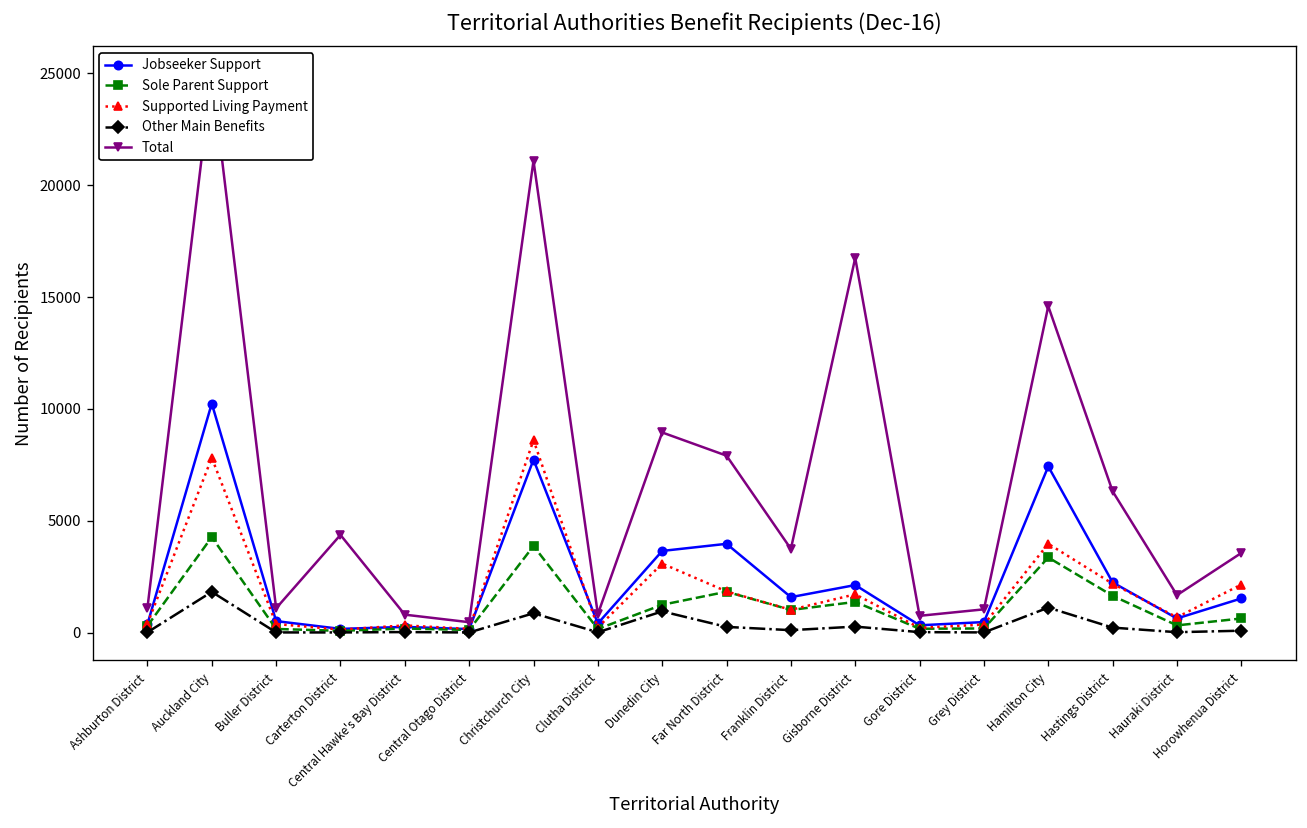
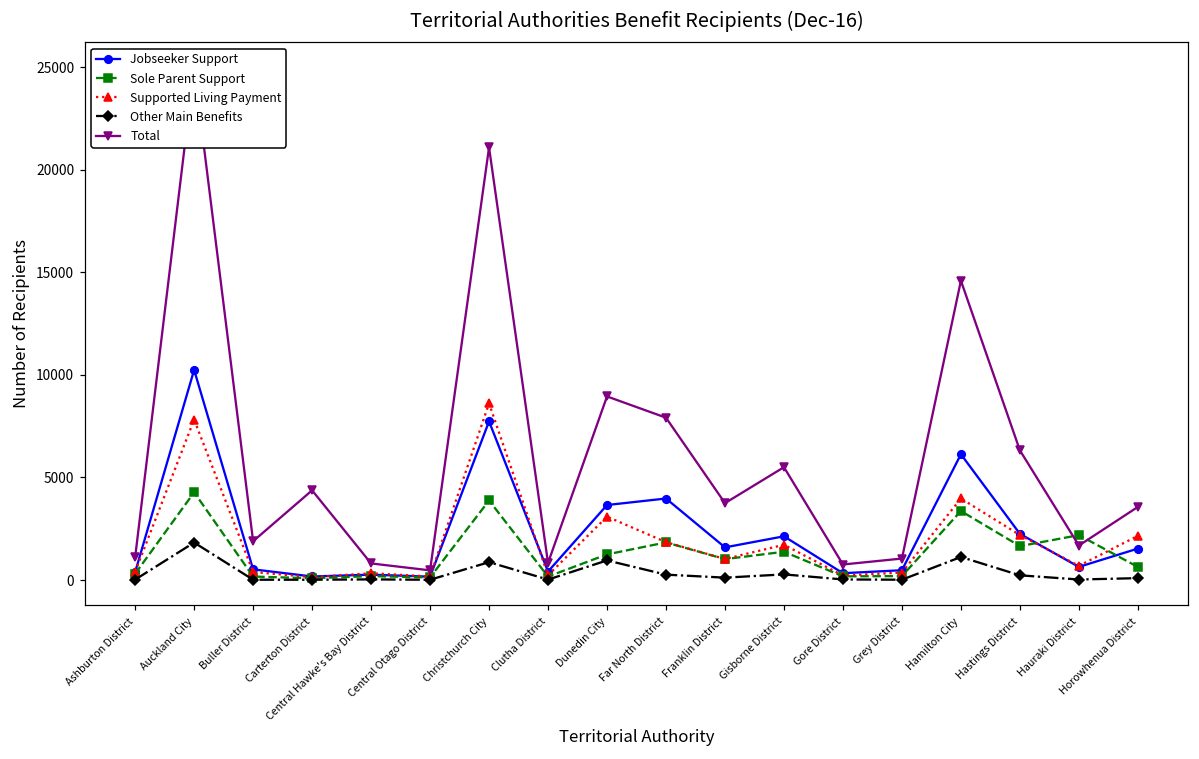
Total, Buller District: 1100 -> 1900
Total, Gisborne District: 16800 -> 5500
Jobseeker Support, Hamilton City: 7400 -> 6100
Sole Parent Support, Hauraki District: 300 -> 2200
